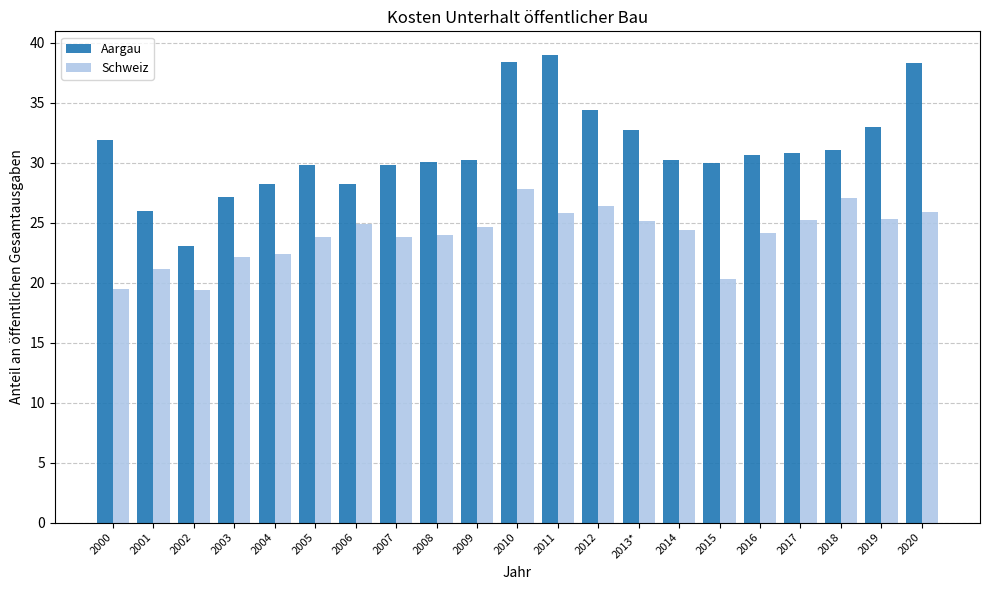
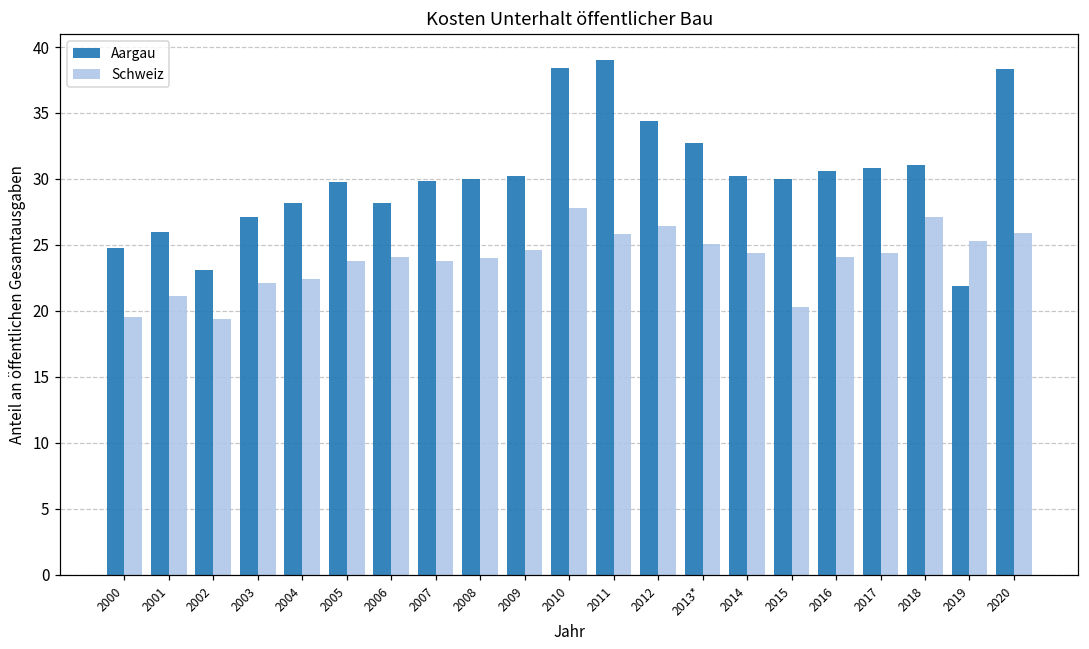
Aargau, 2000: 31.9 -> 24.8
Schweiz, 2006: 24.9 -> 24.1
Schweiz, 2017: 25.2 -> 24.4
Aargau, 2019: 33.0 -> 21.9
